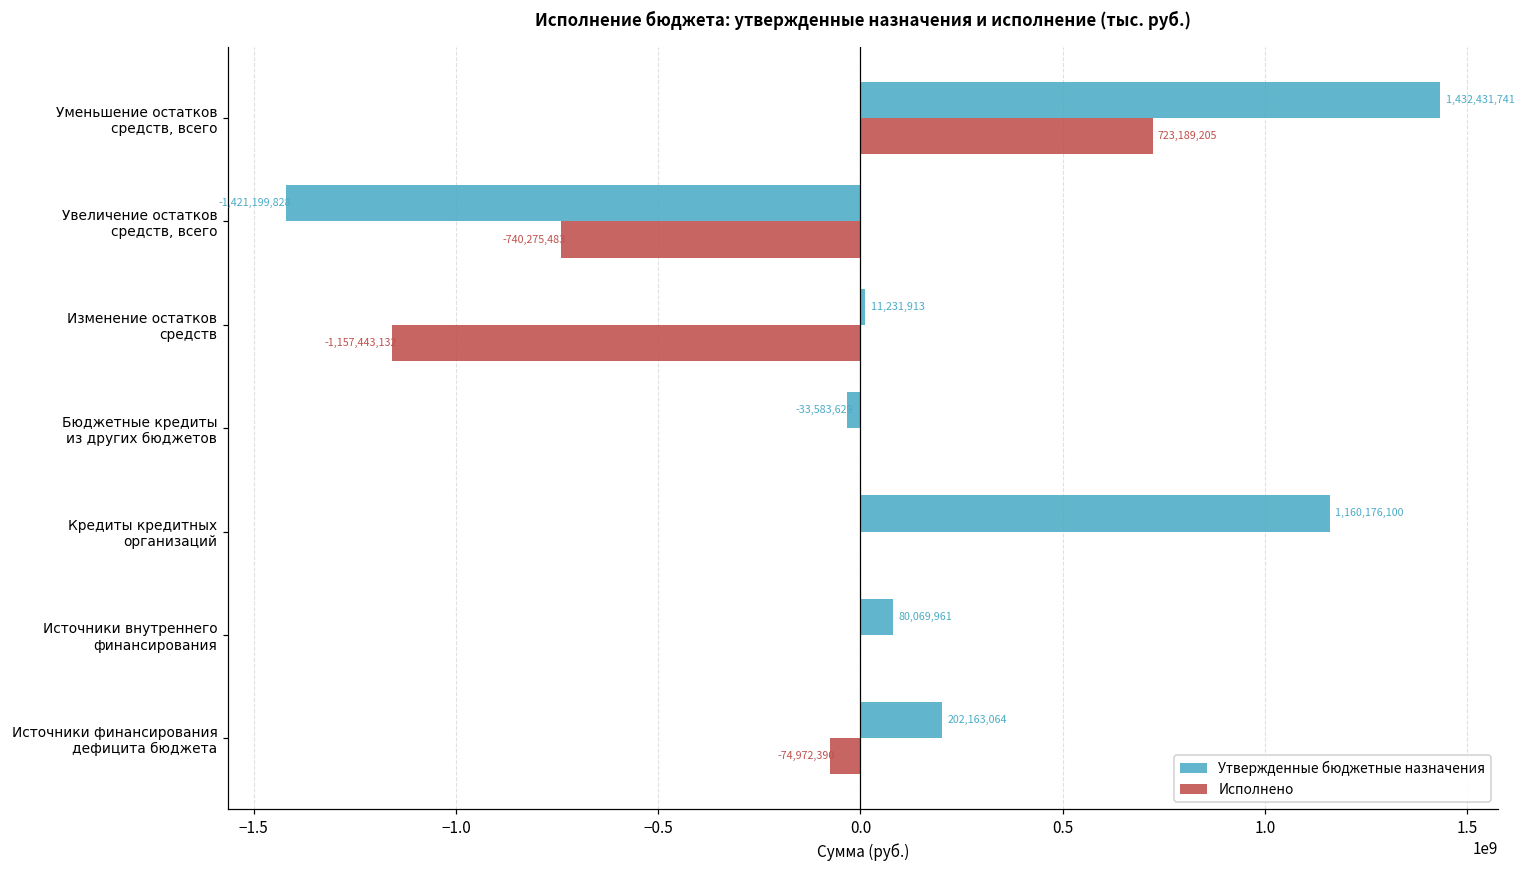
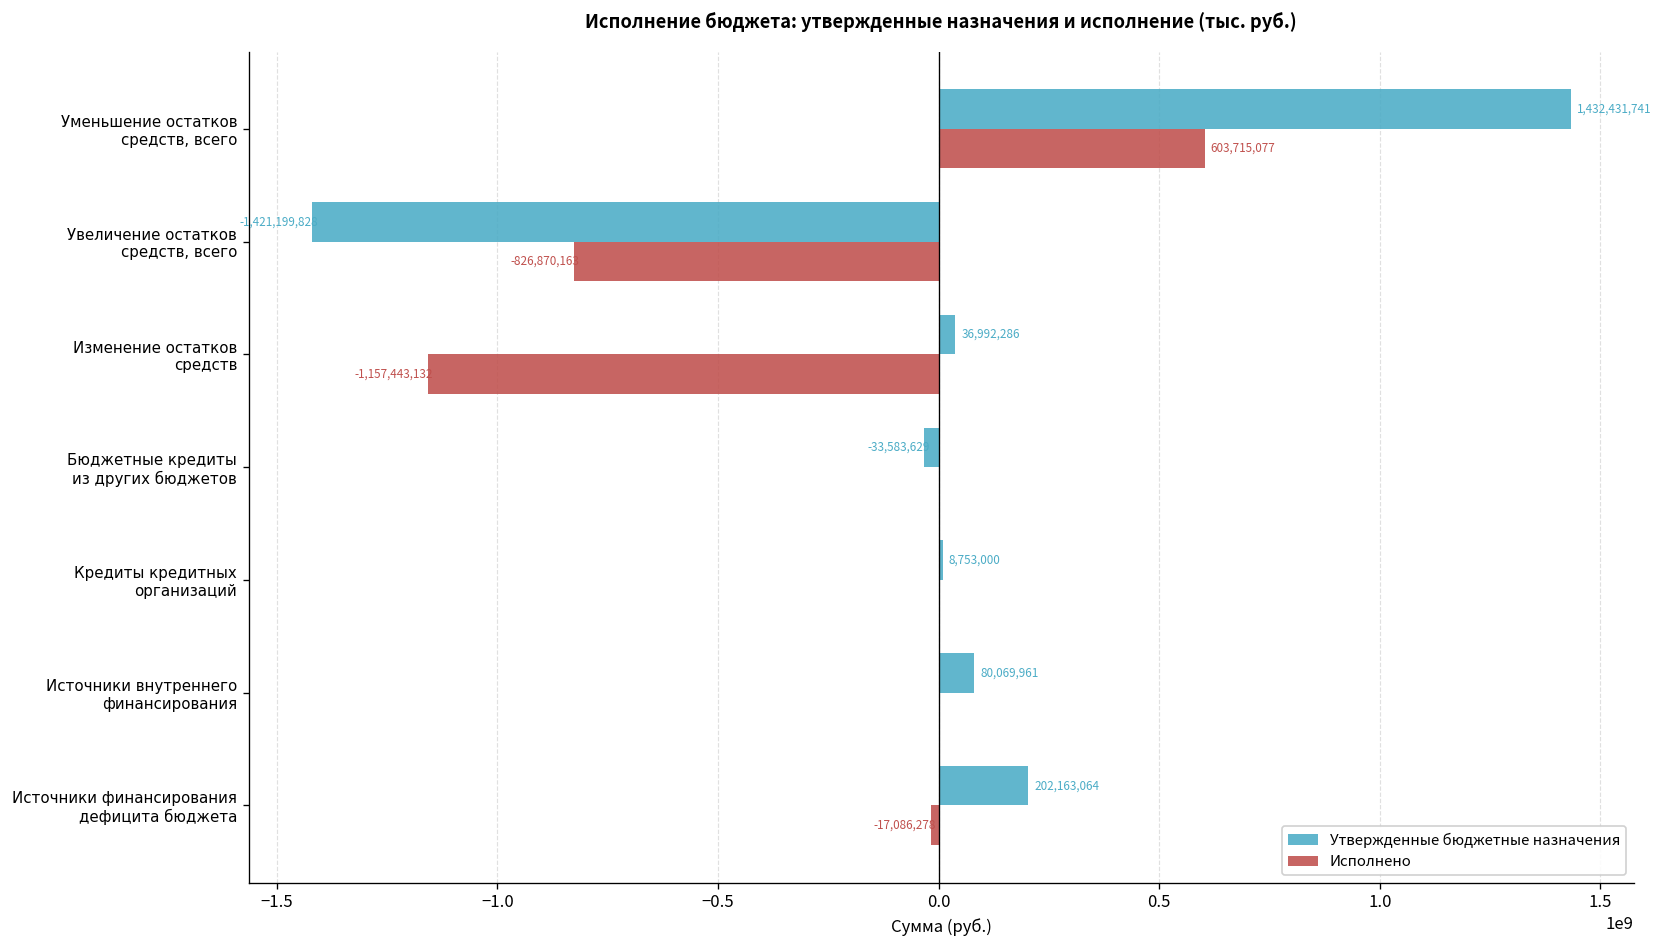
Исполнено, Уменьшение остатков средств, всего: 723,189,205 -> 603,715,077
Исполнено, Увеличение остатков средств, всего: -740,275,483 -> -826,870,163
Утвержденные бюджетные назначения, Изменение остатков средств: 11,231,913 -> 36,992,286
Утвержденные бюджетные назначения, Кредиты кредитных организаций: 1,160,176,100 -> 8,753,000
Исполнено, Источники финансирования дефицита бюджета: -74,972,390 -> -17,086,278
